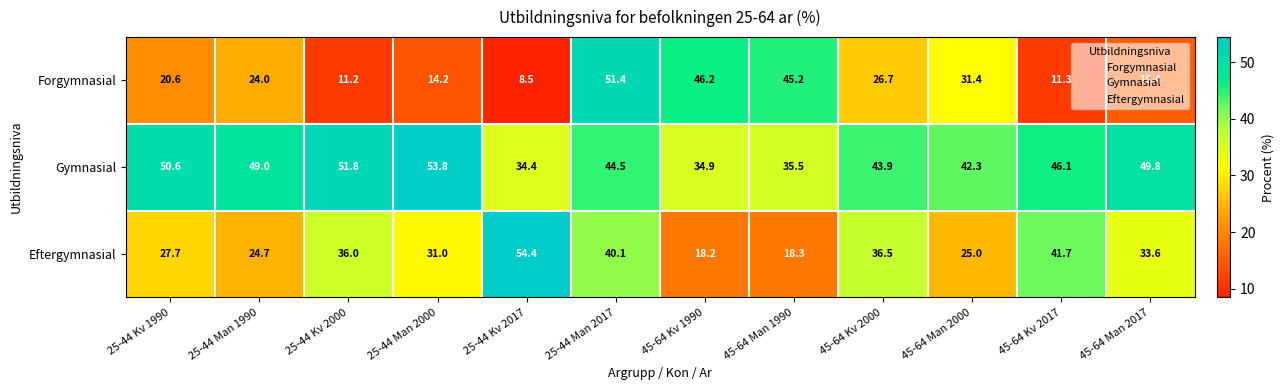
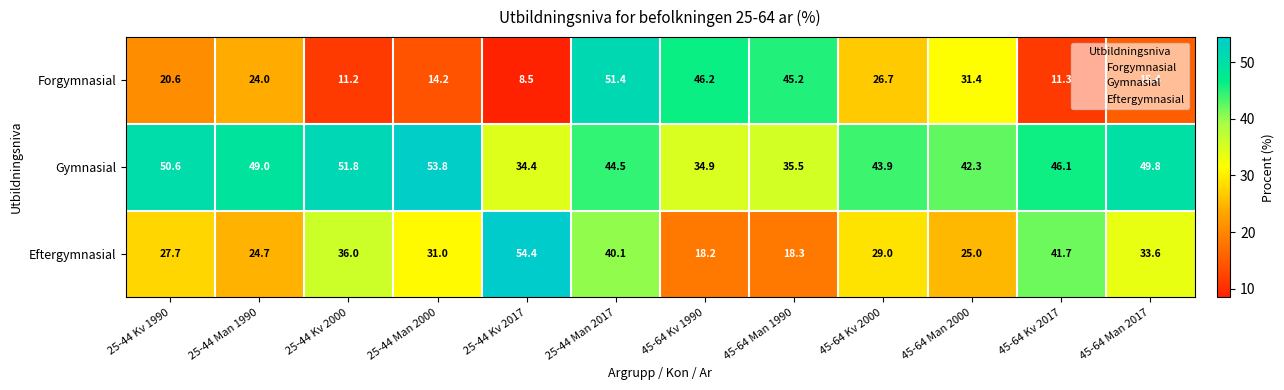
Eftergymnasial, 45-64 Kv 2000: 36.5 -> 29.0
